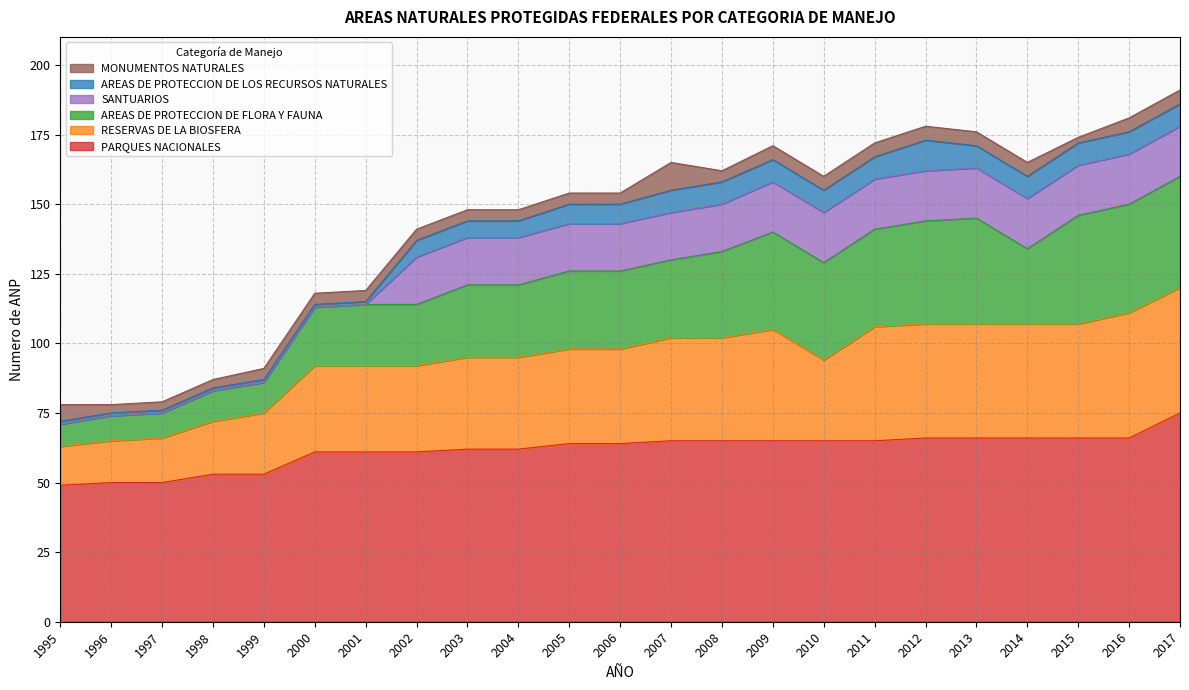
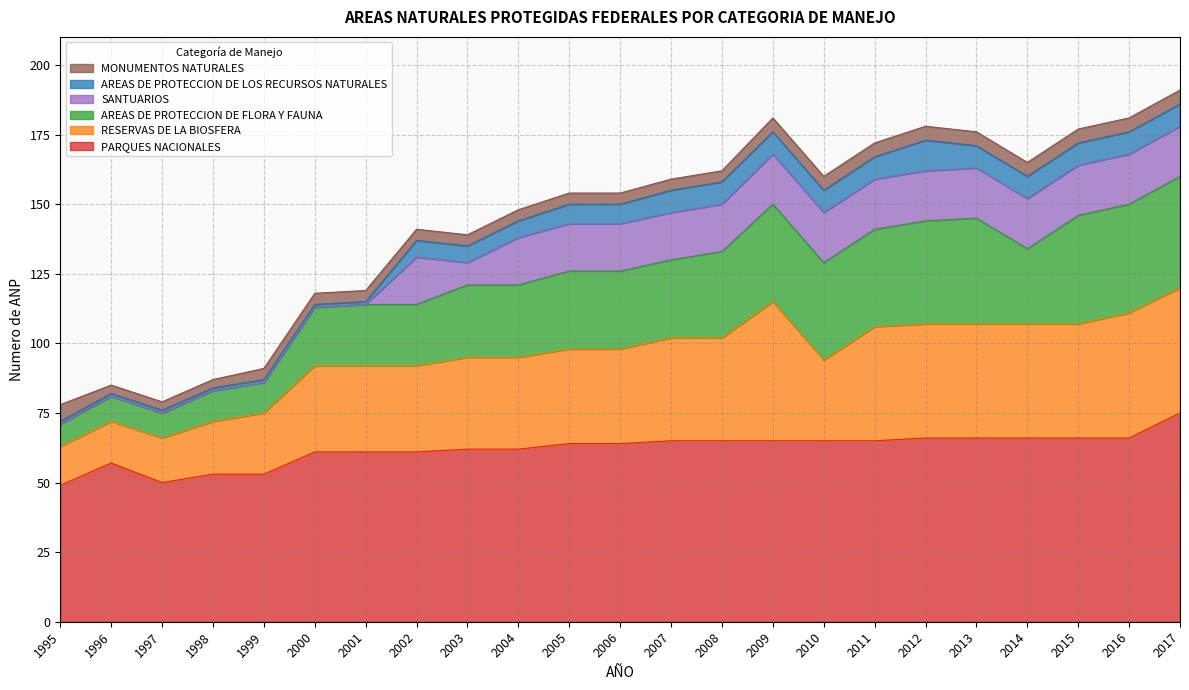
PARQUES NACIONALES, 1996: 50 -> 57
SANTUARIOS, 2003: 17 -> 8
MONUMENTOS NATURALES, 2007: 10 -> 4
RESERVAS DE LA BIOSFERA, 2009: 40 -> 50
MONUMENTOS NATURALES, 2015: 2 -> 5
